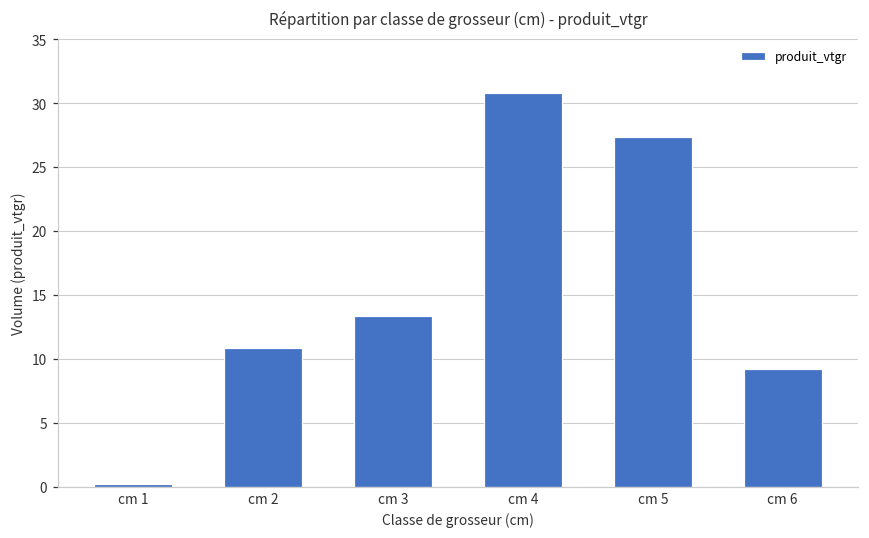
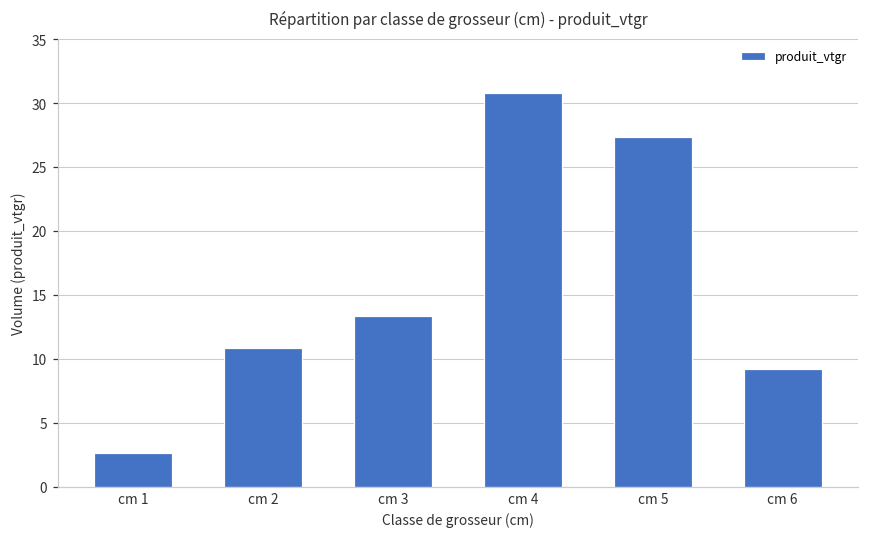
cm 1: 0.2 -> 2.6
